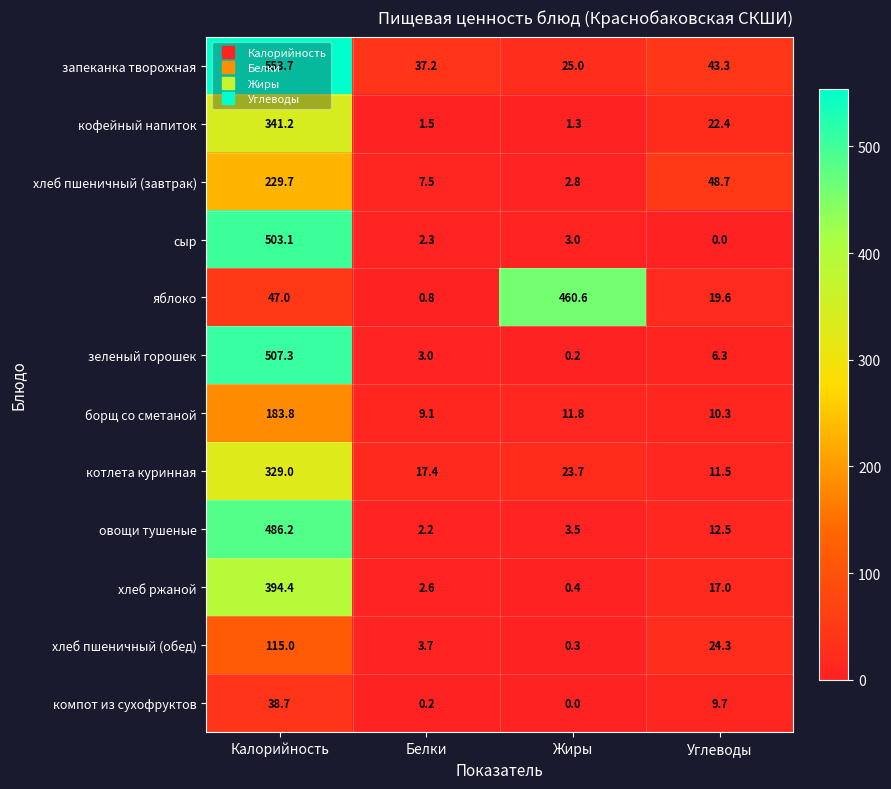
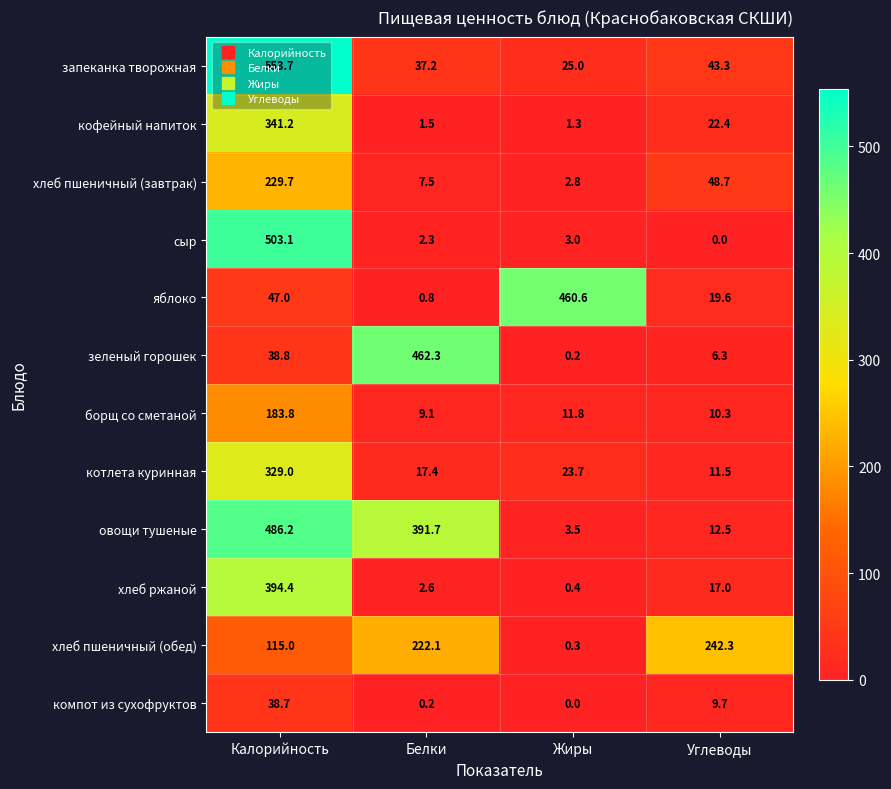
зеленый горошек, Калорийность: 507.3 -> 38.8
зеленый горошек, Белки: 3.0 -> 462.3
овощи тушеные, Белки: 2.2 -> 391.7
хлеб пшеничный (обед), Белки: 3.7 -> 222.1
хлеб пшеничный (обед), Углеводы: 24.3 -> 242.3
